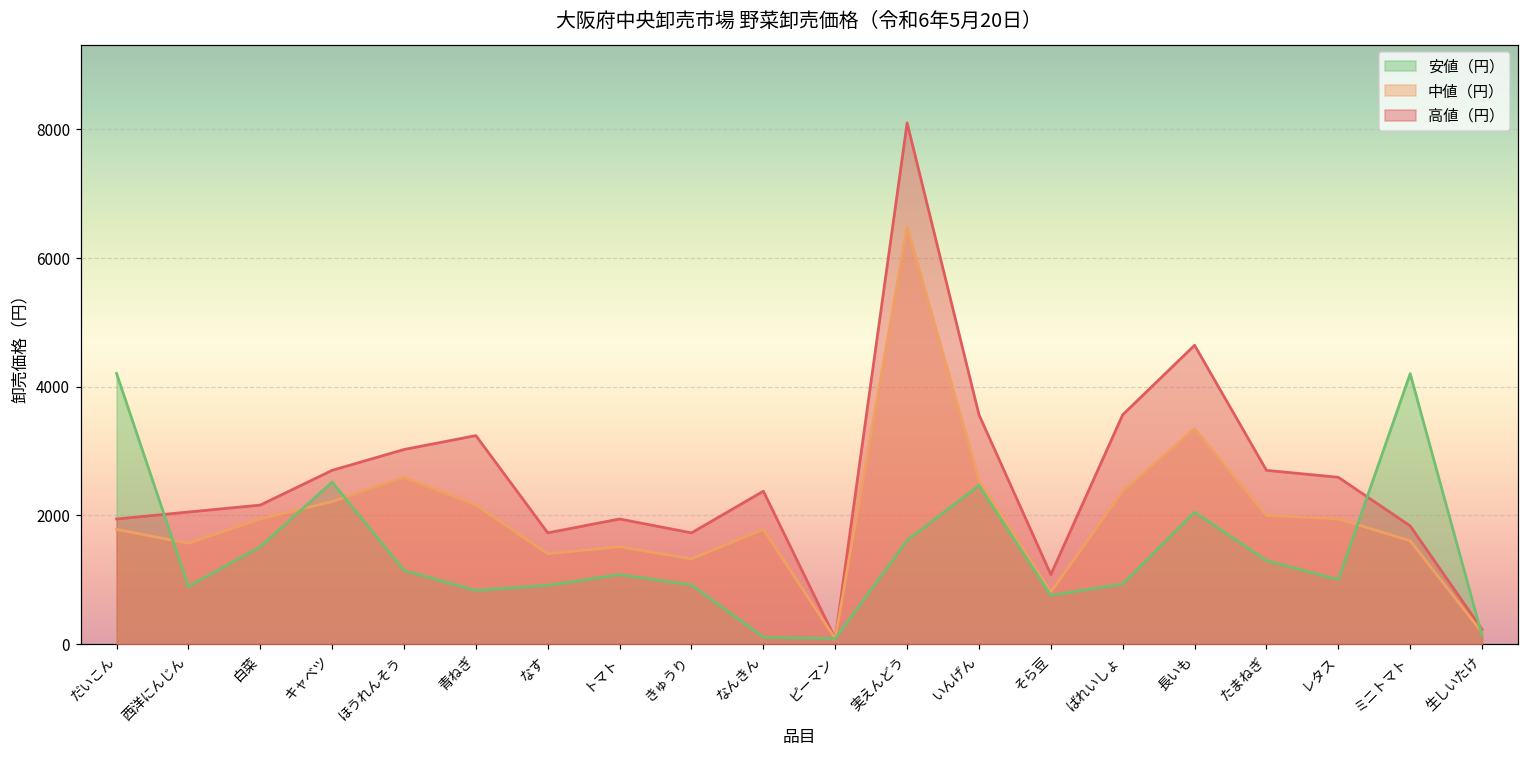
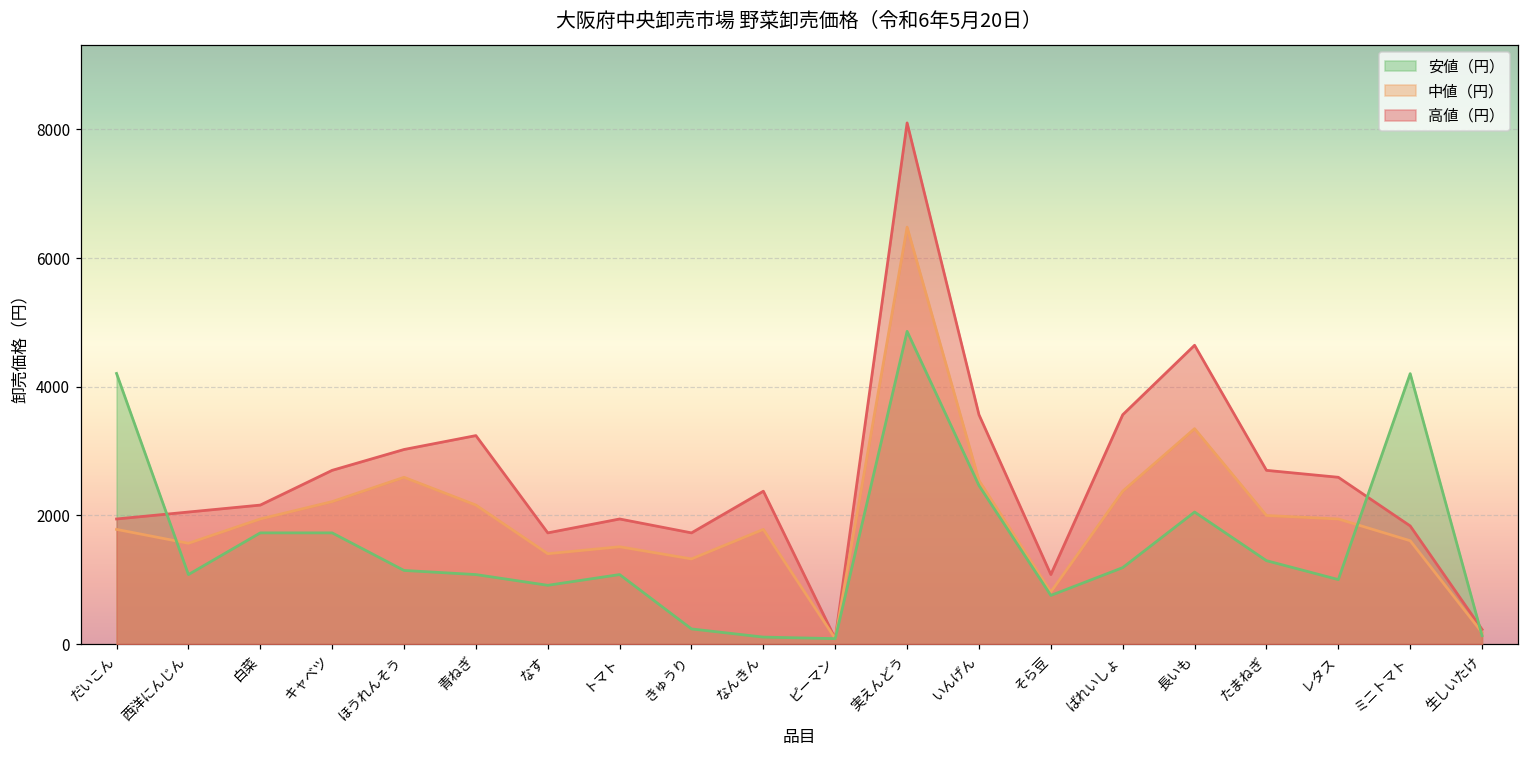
安値（円）, 西洋にんじん: 900 -> 1100
安値（円）, 白菜: 1500 -> 1700
安値（円）, キャベツ: 2500 -> 1700
安値（円）, 青ねぎ: 800 -> 1100
安値（円）, きゅうり: 900 -> 200
安値（円）, 実えんどう: 1600 -> 4900
安値（円）, ばれいしょ: 900 -> 1200
